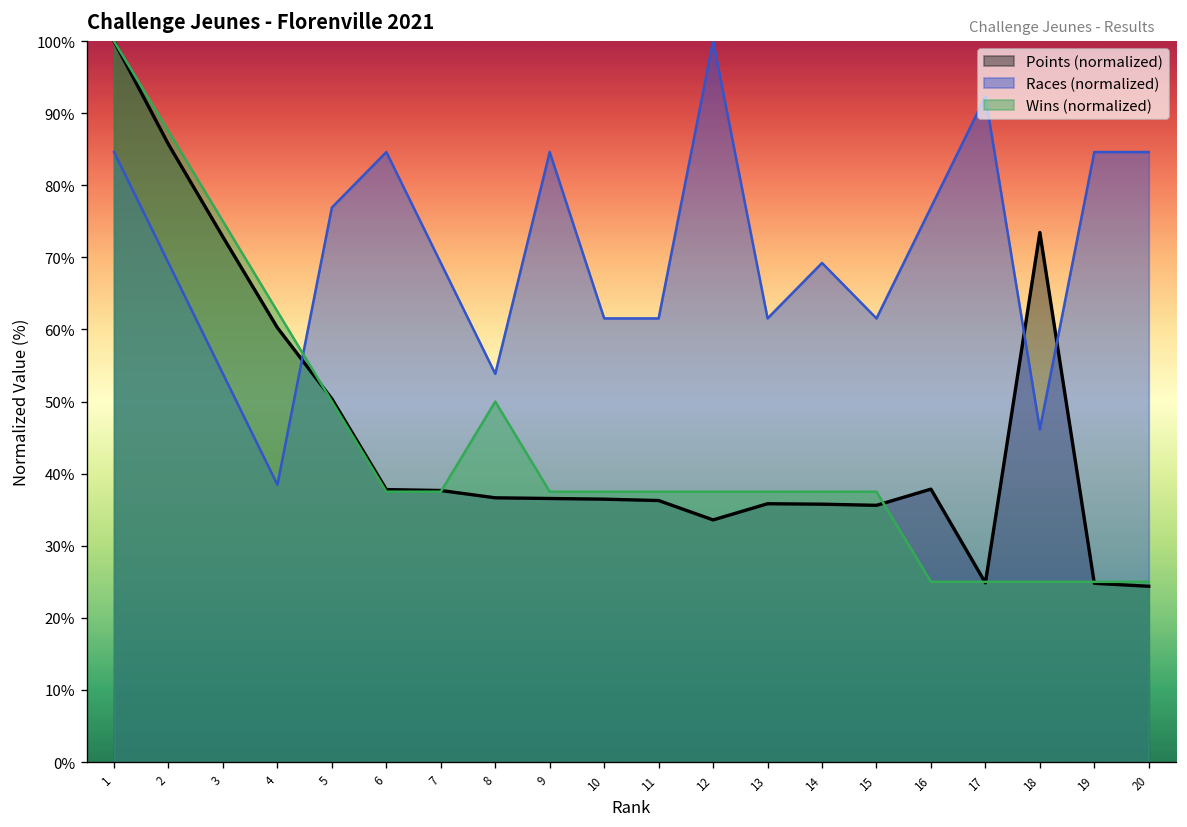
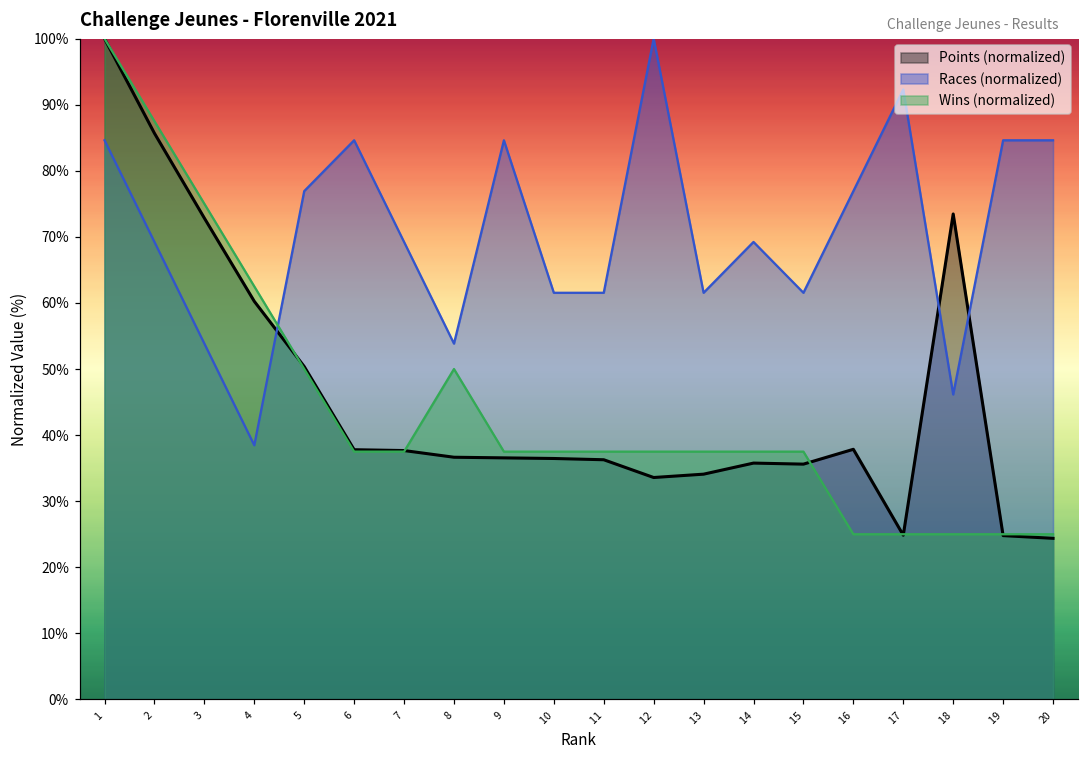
Points (normalized), 13: 36% -> 34%
